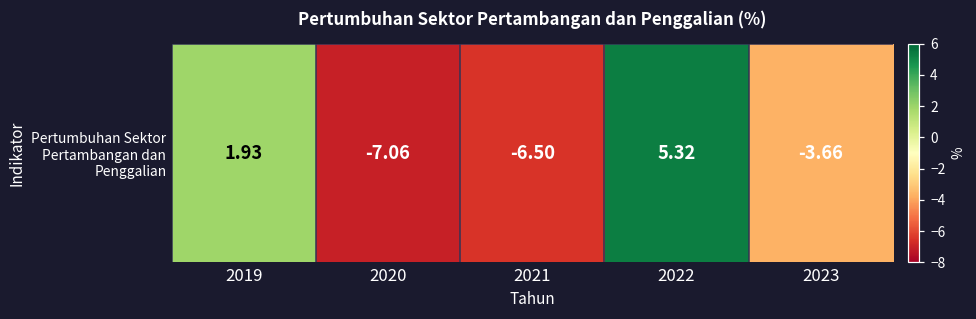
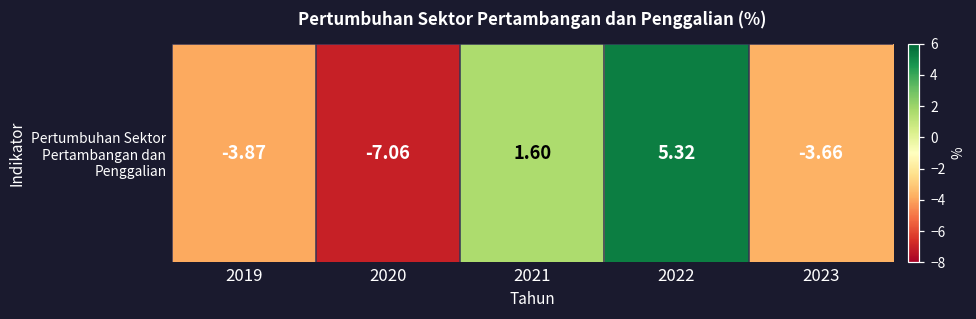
Pertumbuhan Sektor Pertambangan dan Penggalian, 2019: 1.93 -> -3.87
Pertumbuhan Sektor Pertambangan dan Penggalian, 2021: -6.50 -> 1.60
